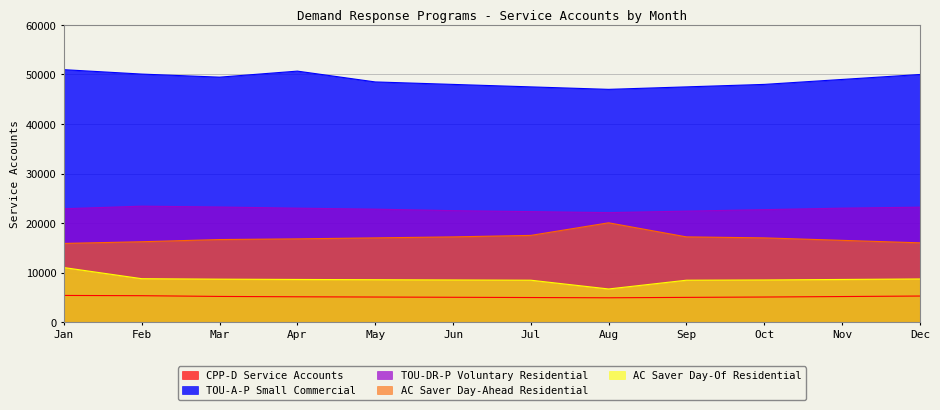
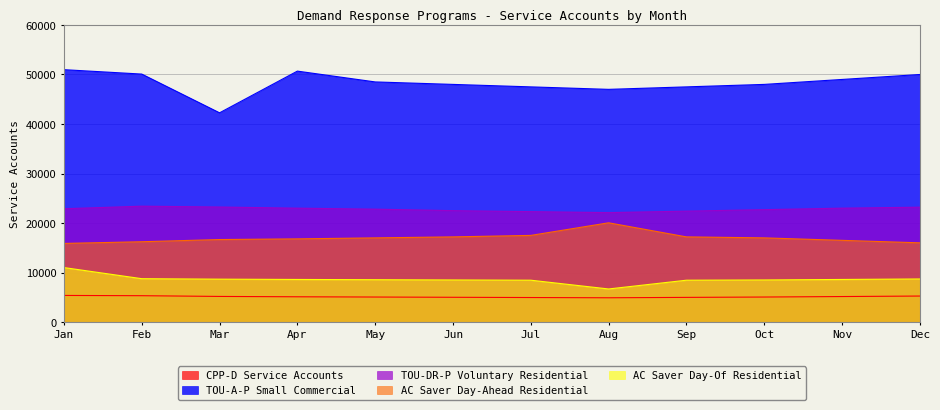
TOU-A-P Small Commercial, Mar: 49000 -> 42000
